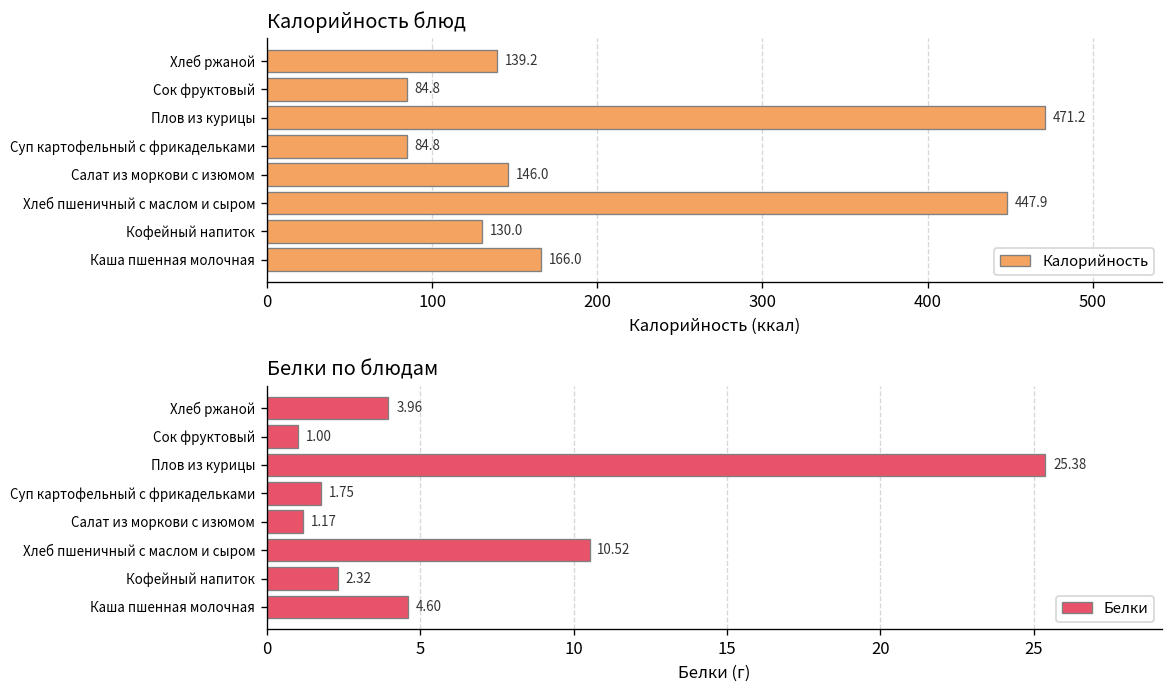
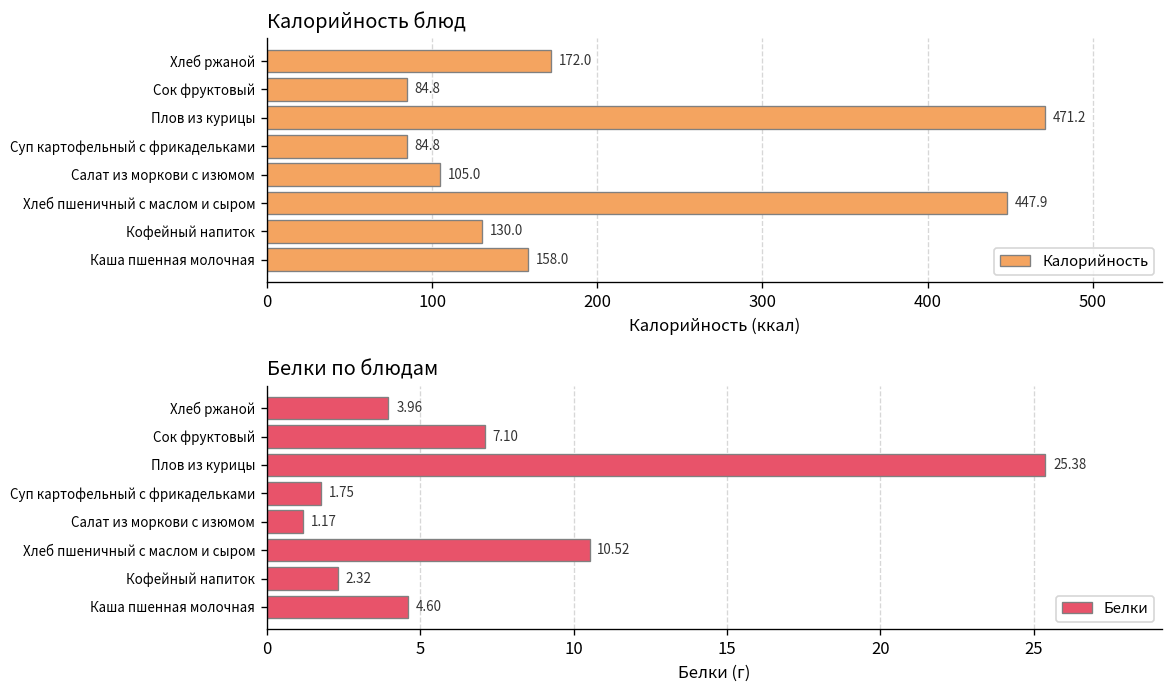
Калорийность блюд, Хлеб ржаной: 139.2 -> 172.0
Калорийность блюд, Салат из моркови с изюмом: 146.0 -> 105.0
Калорийность блюд, Каша пшенная молочная: 166.0 -> 158.0
Белки по блюдам, Сок фруктовый: 1.00 -> 7.10
